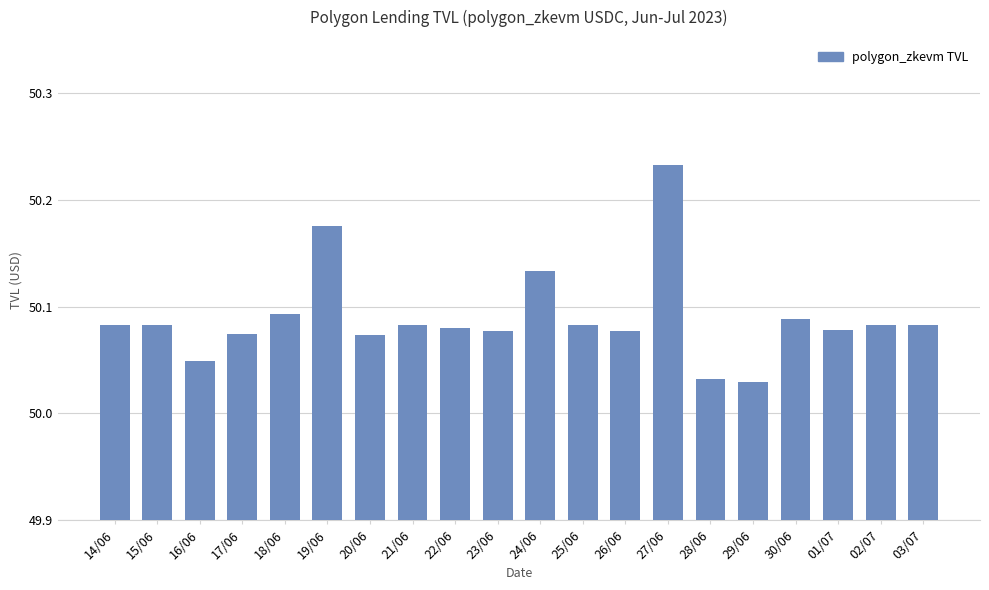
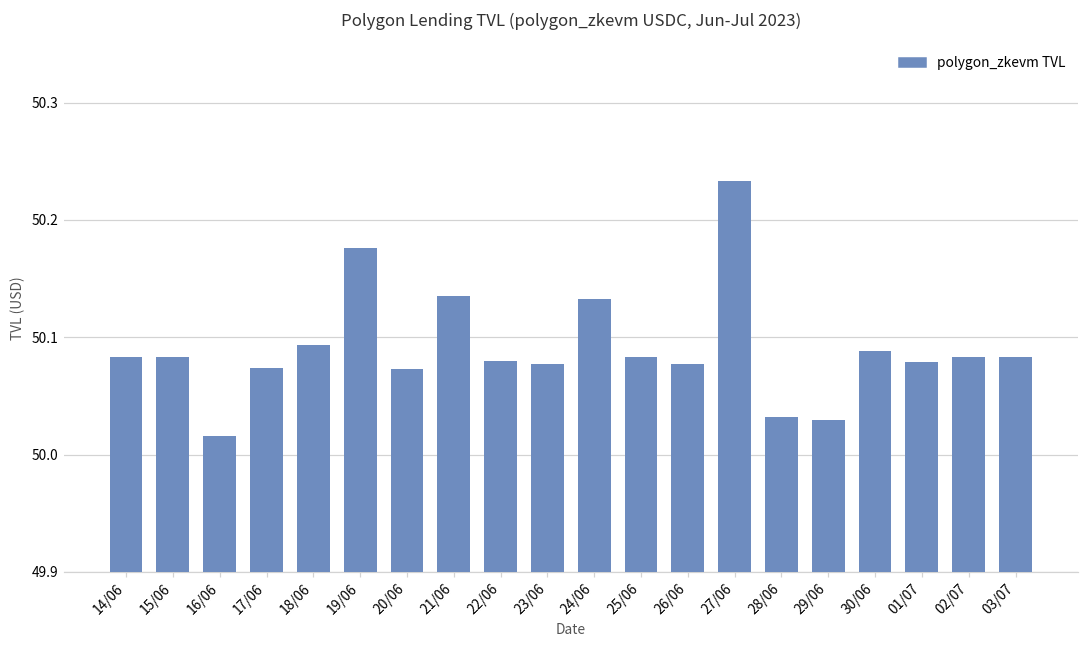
16/06: 50.049 -> 50.016
21/06: 50.083 -> 50.135
